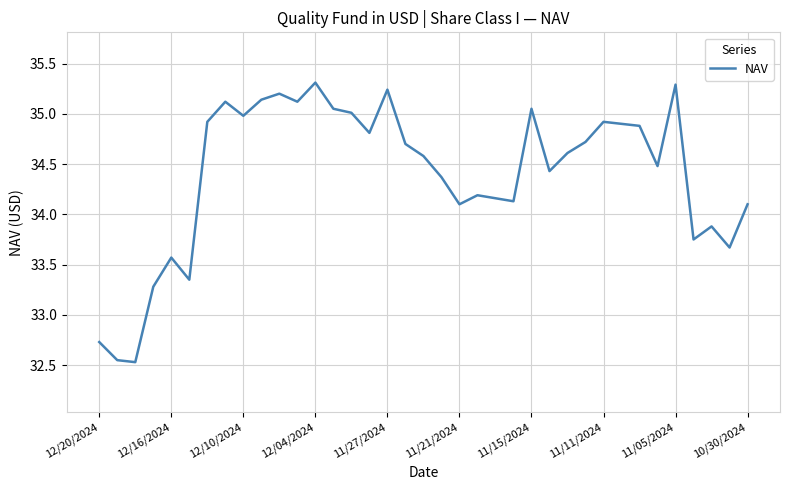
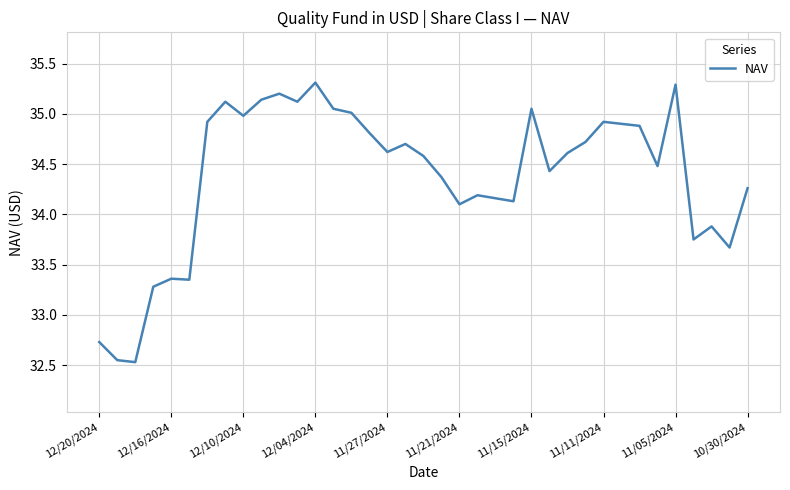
12/16/2024: 33.57 -> 33.36
11/27/2024: 35.24 -> 34.62
10/30/2024: 34.10 -> 34.26
